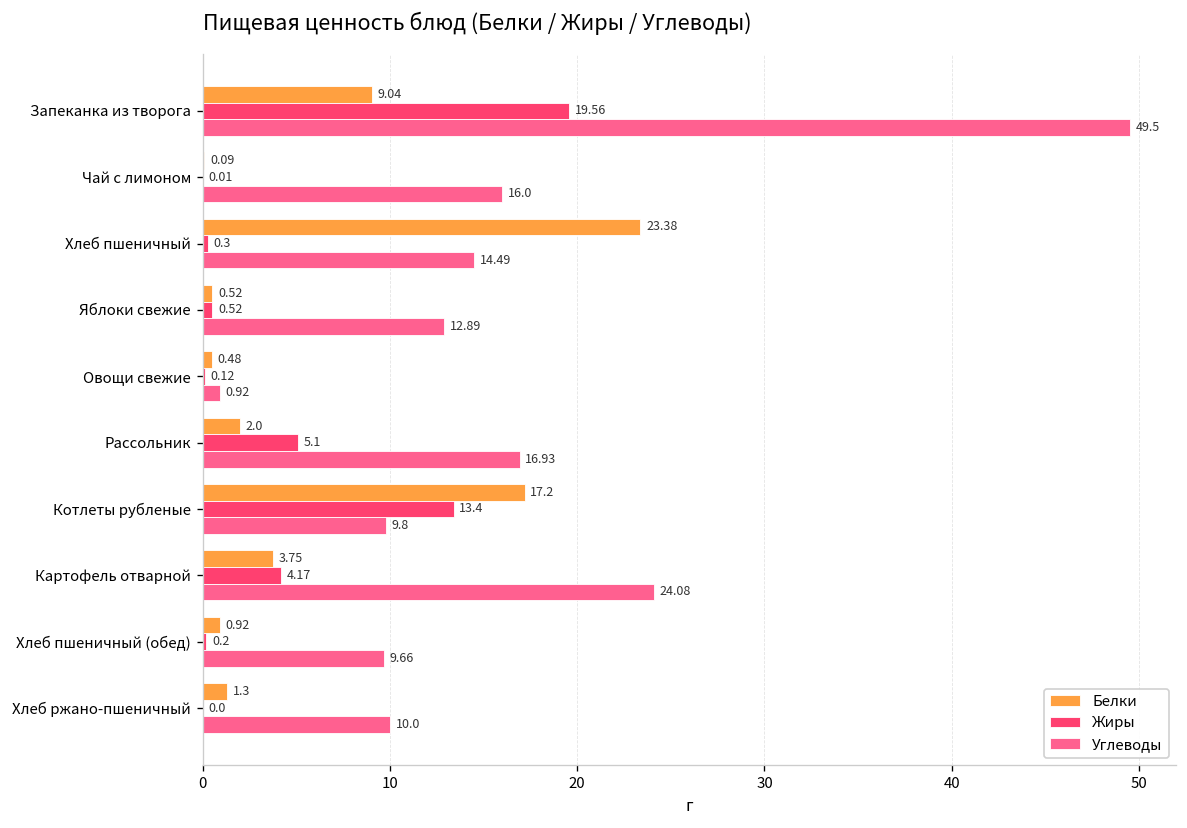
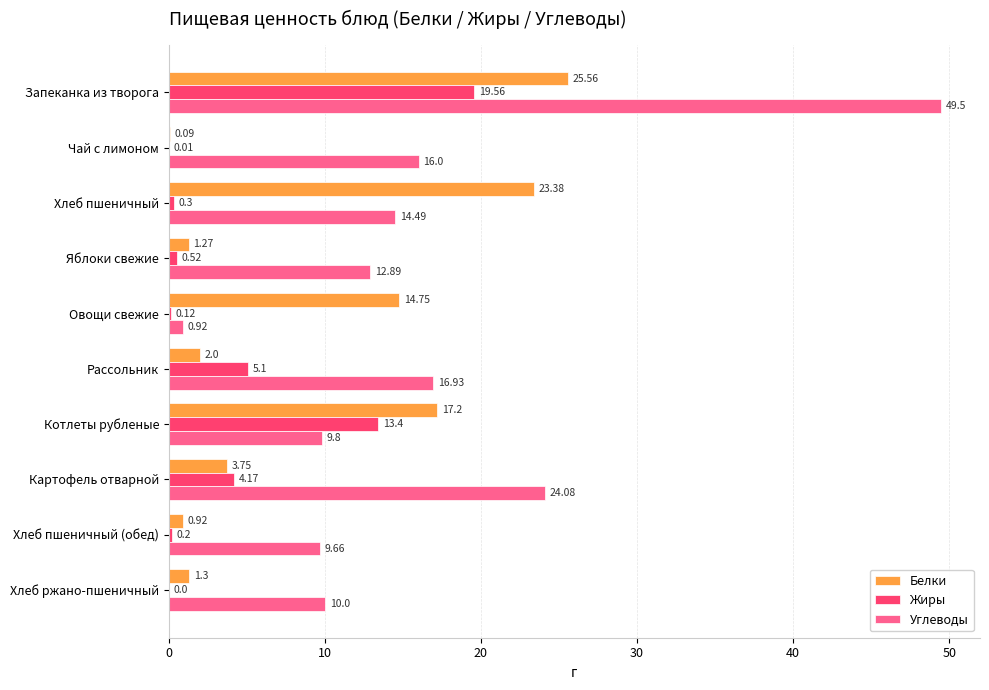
Белки, Запеканка из творога: 9.04 -> 25.56
Белки, Яблоки свежие: 0.52 -> 1.27
Белки, Овощи свежие: 0.48 -> 14.75
